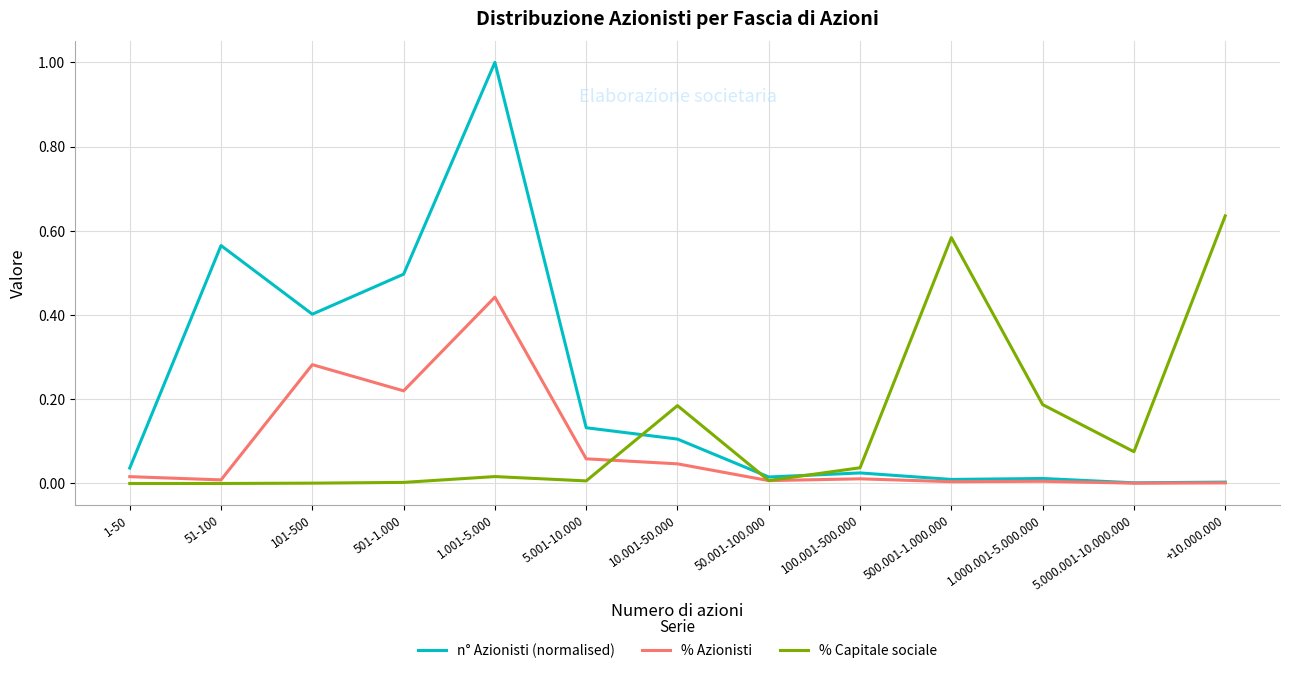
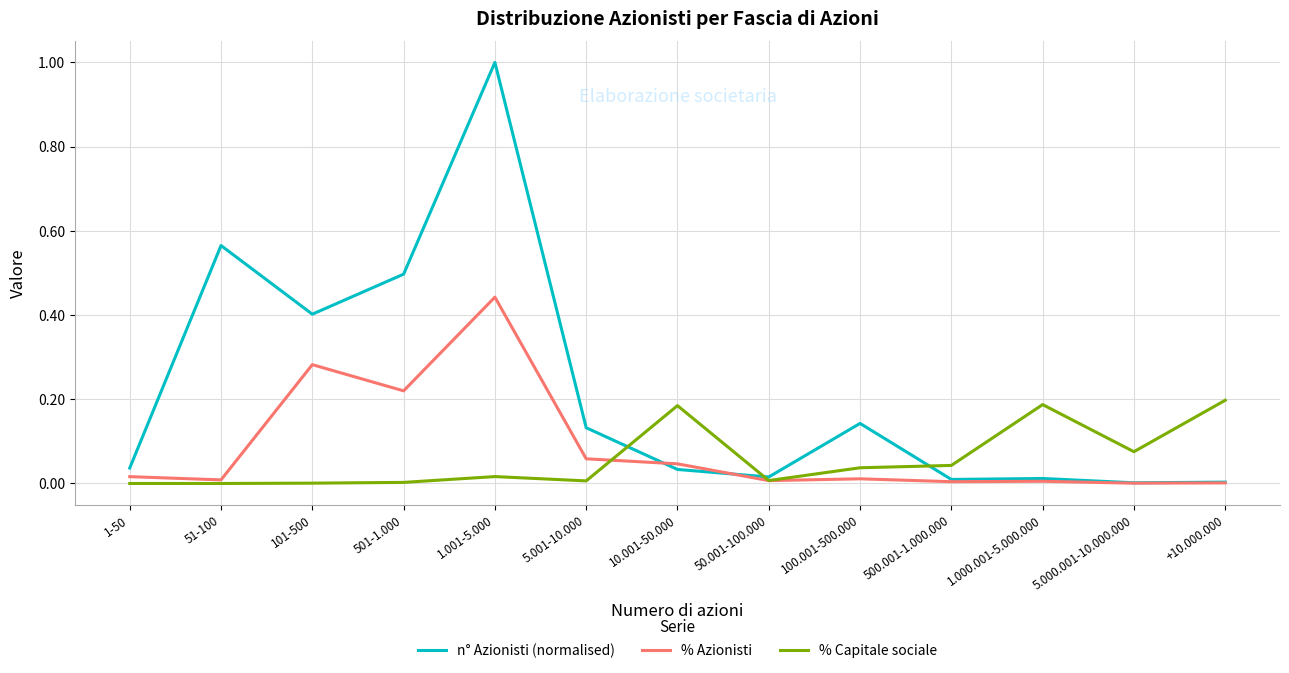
n° Azionisti (normalised), 10.001-50.000: 0.11 -> 0.03
n° Azionisti (normalised), 100.001-500.000: 0.03 -> 0.14
% Capitale sociale, 500.001-1.000.000: 0.58 -> 0.04
% Capitale sociale, +10.000.000: 0.64 -> 0.20
